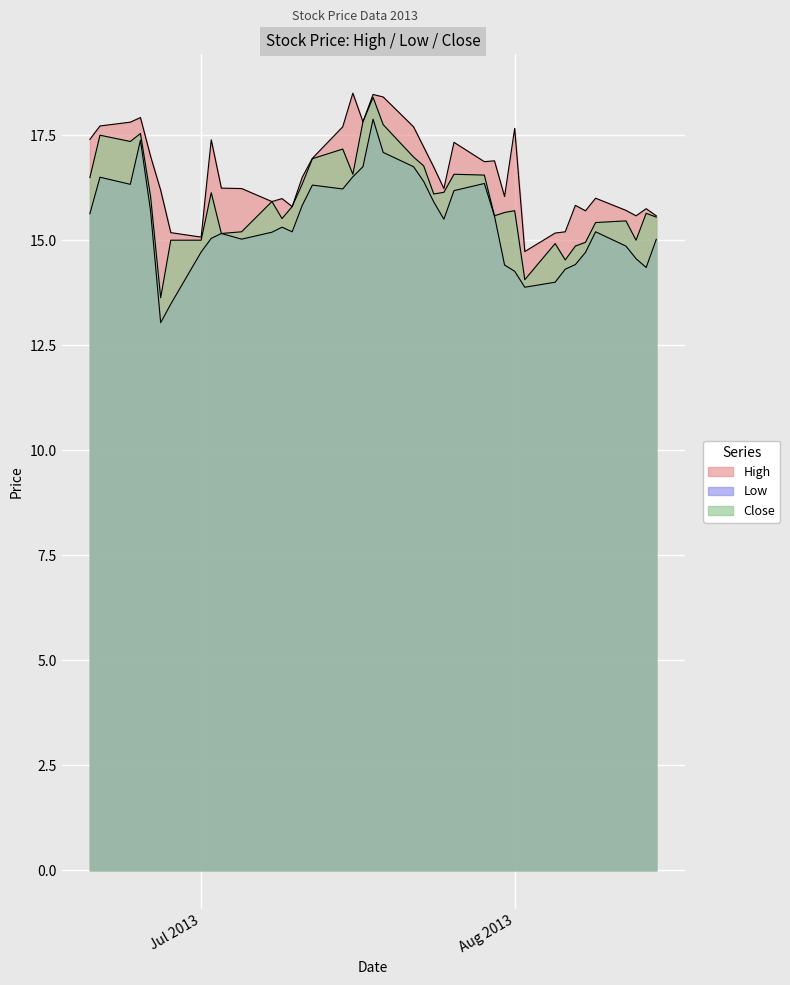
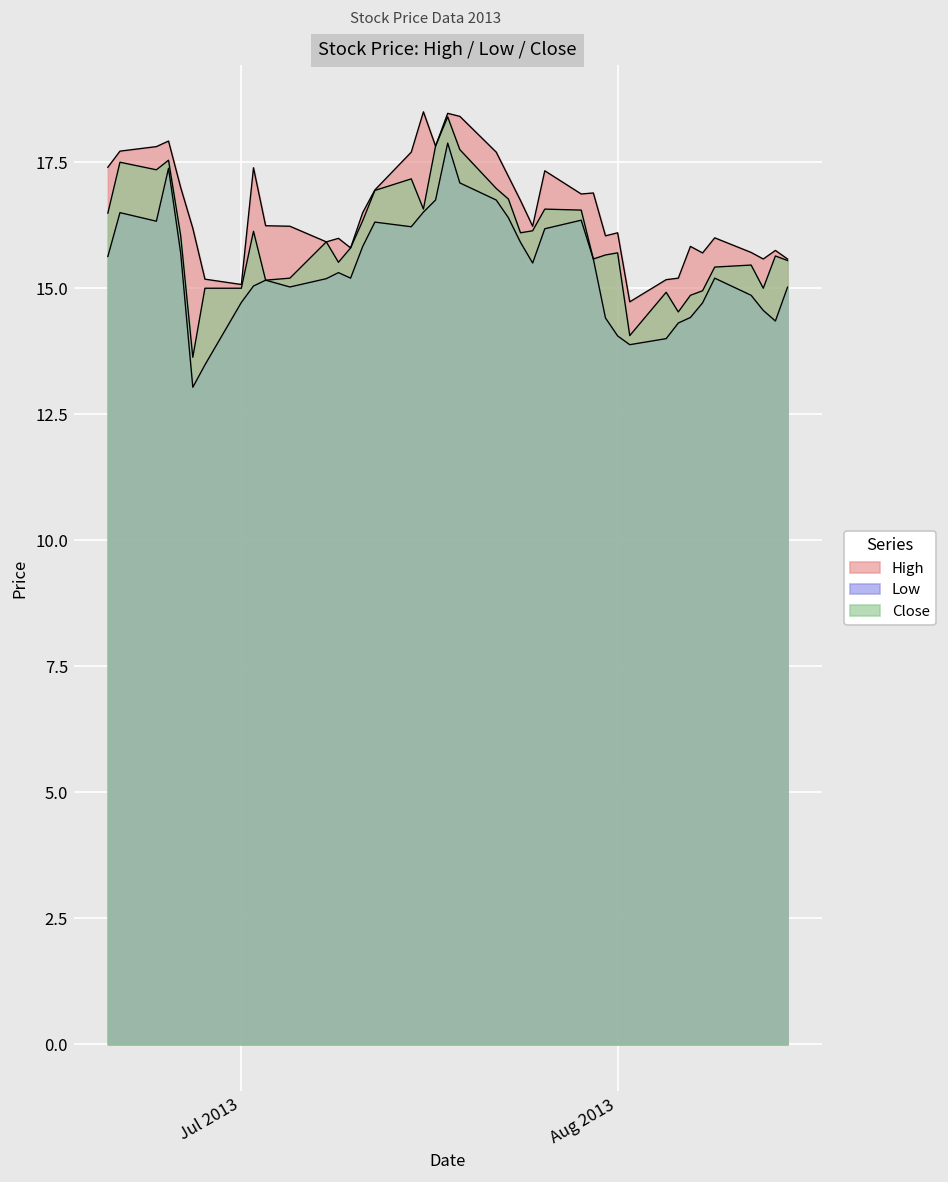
High, Aug 2013: 17.7 -> 16.1
Low, Aug 2013: 14.3 -> 14.1
